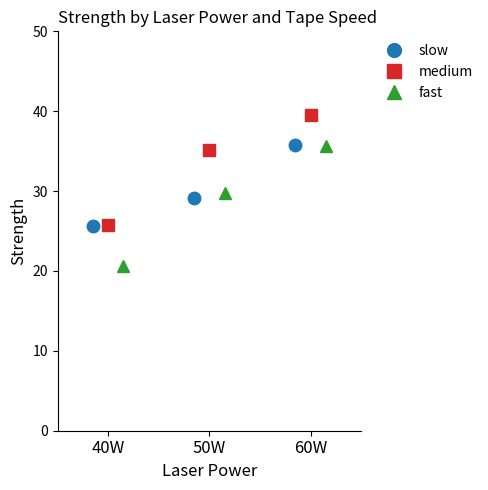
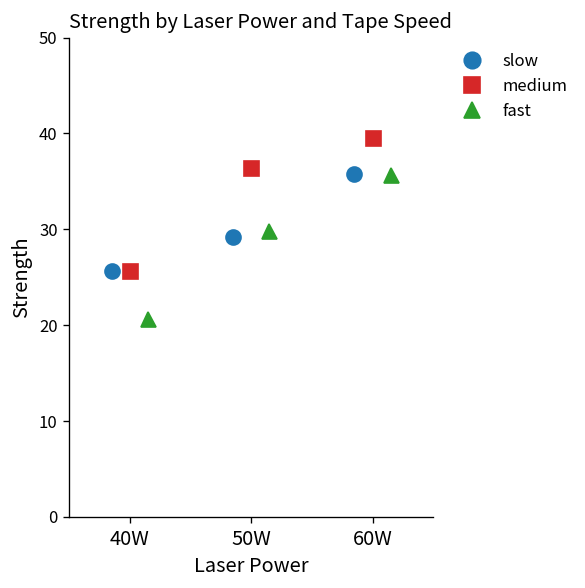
medium, 50W: 35 -> 36
